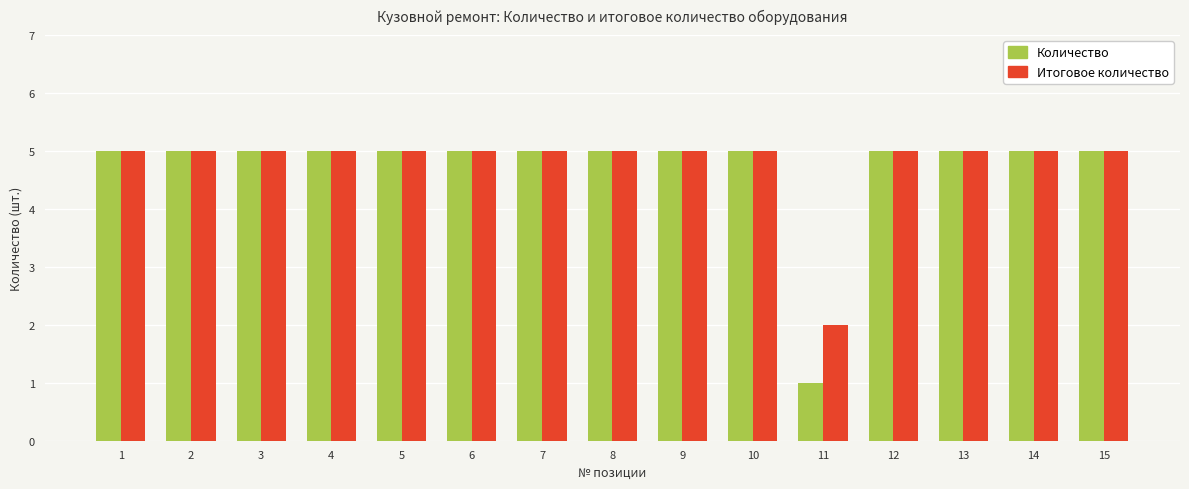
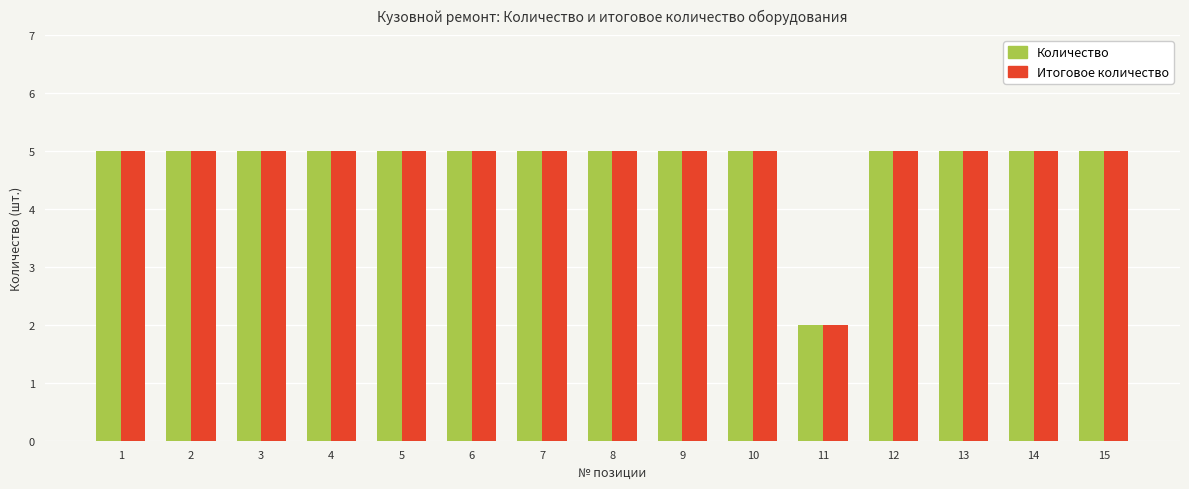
Количество, 11: 1 -> 2
